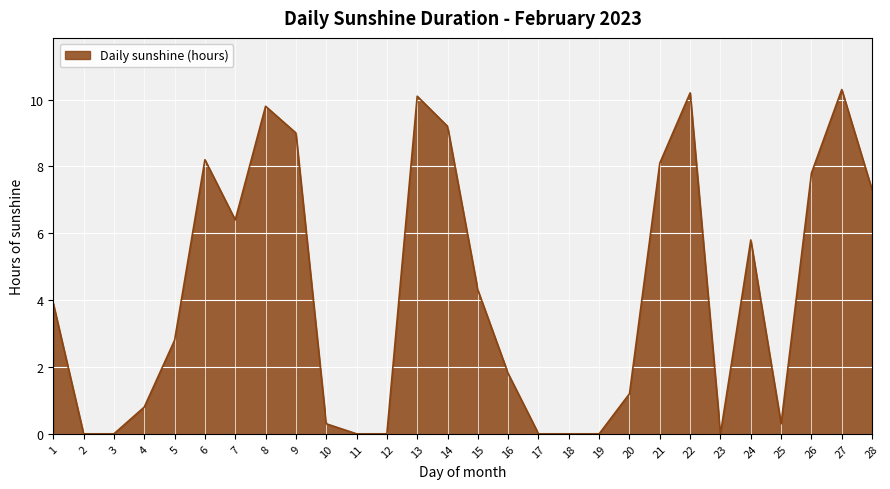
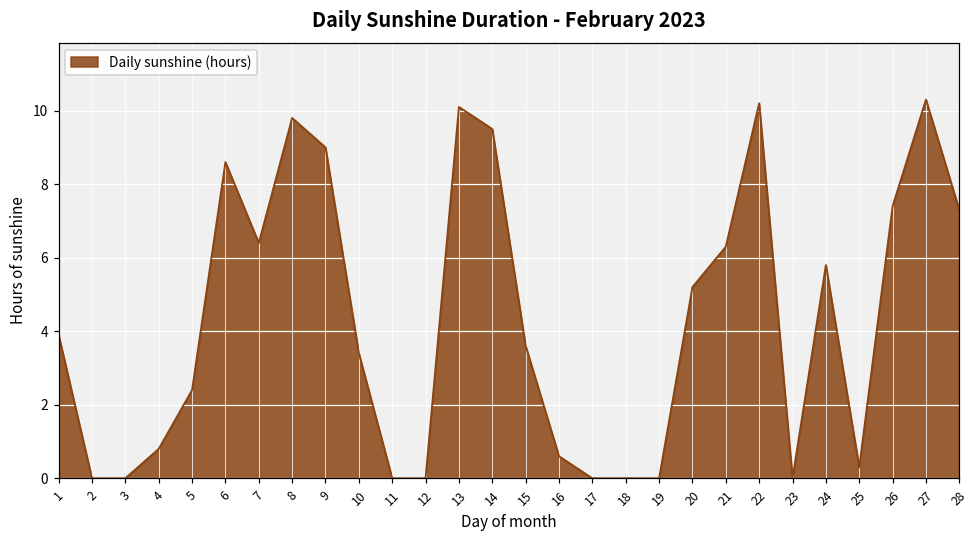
5: 2.8 -> 2.4
6: 8.2 -> 8.6
10: 0.3 -> 3.4
14: 9.2 -> 9.5
15: 4.3 -> 3.6
16: 1.8 -> 0.6
20: 1.2 -> 5.2
21: 8.1 -> 6.3
26: 7.8 -> 7.4
